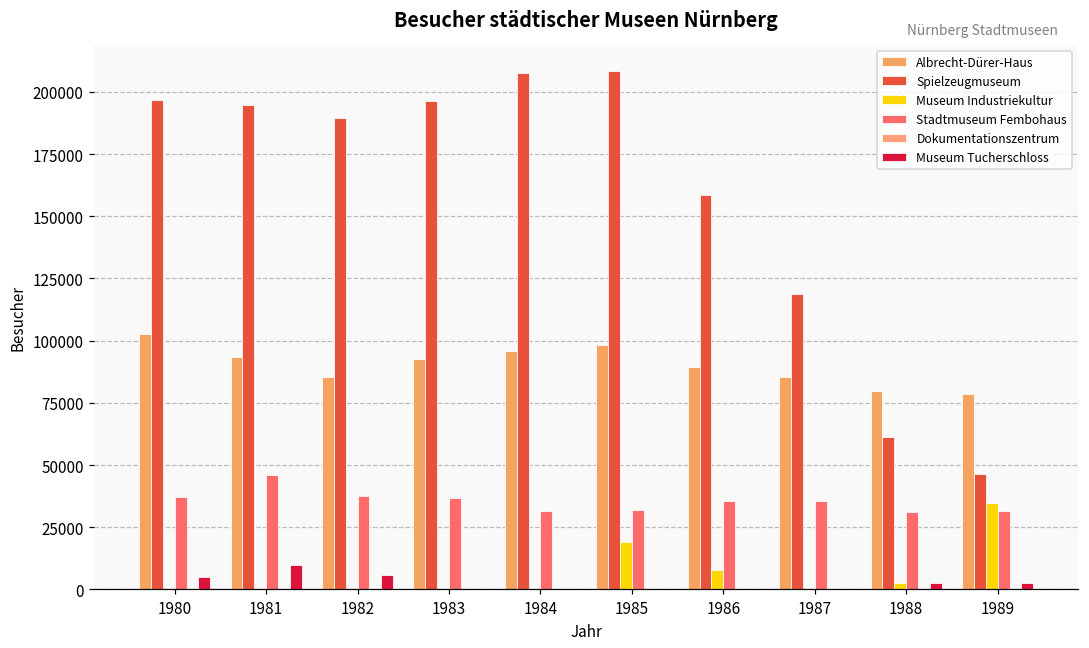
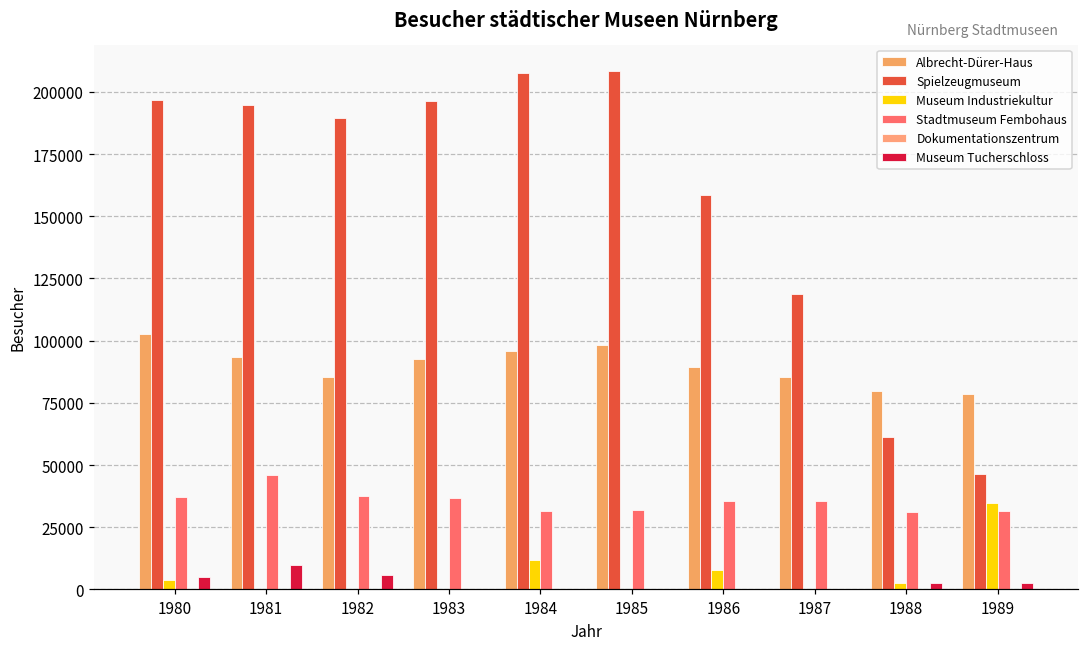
Museum Industriekultur, 1980: 0 -> 4000
Museum Industriekultur, 1984: 0 -> 12000
Museum Industriekultur, 1985: 19000 -> 0
